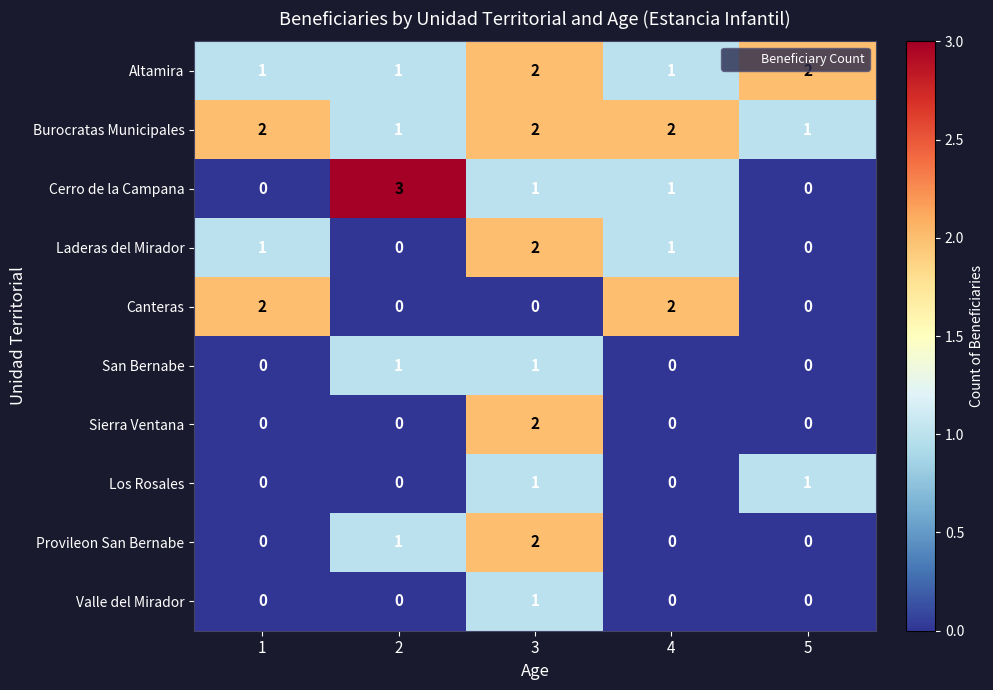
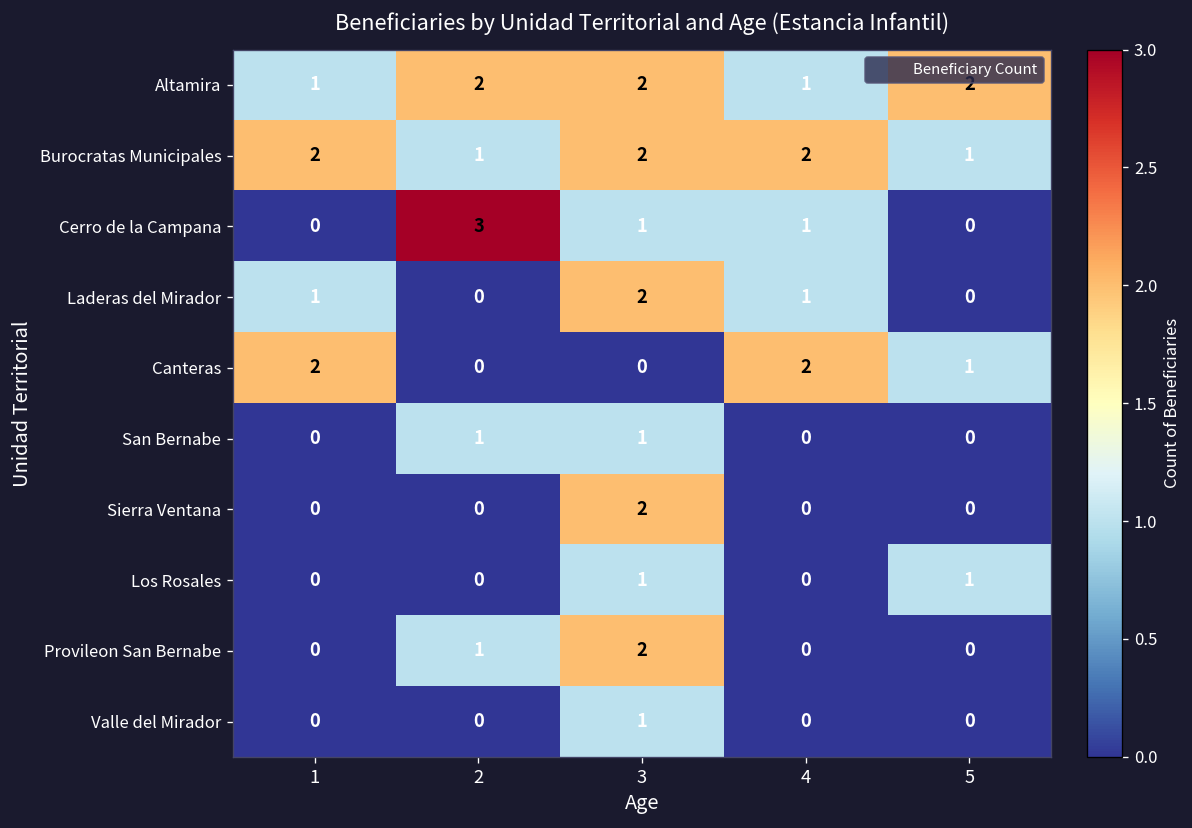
Altamira, 2: 1 -> 2
Canteras, 5: 0 -> 1
